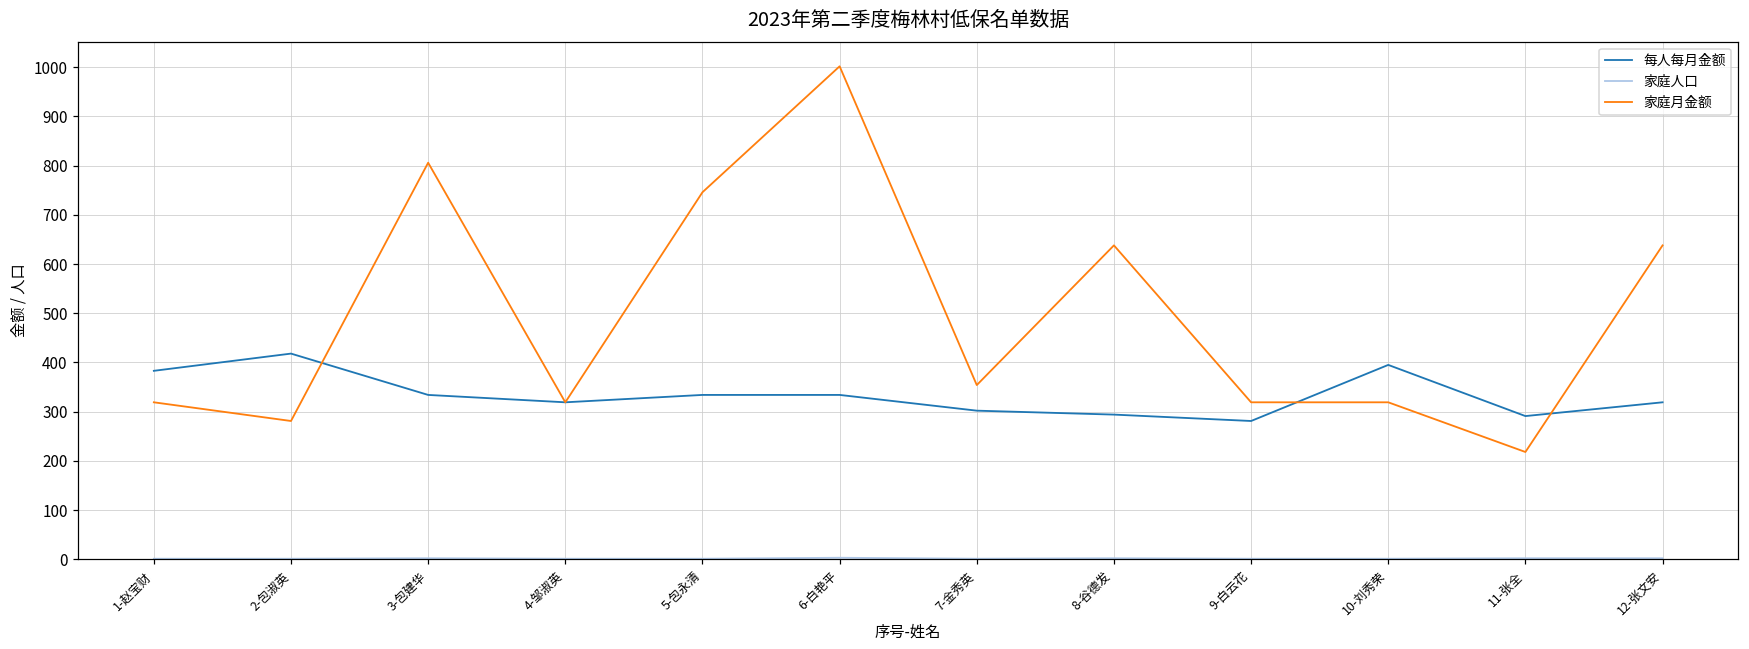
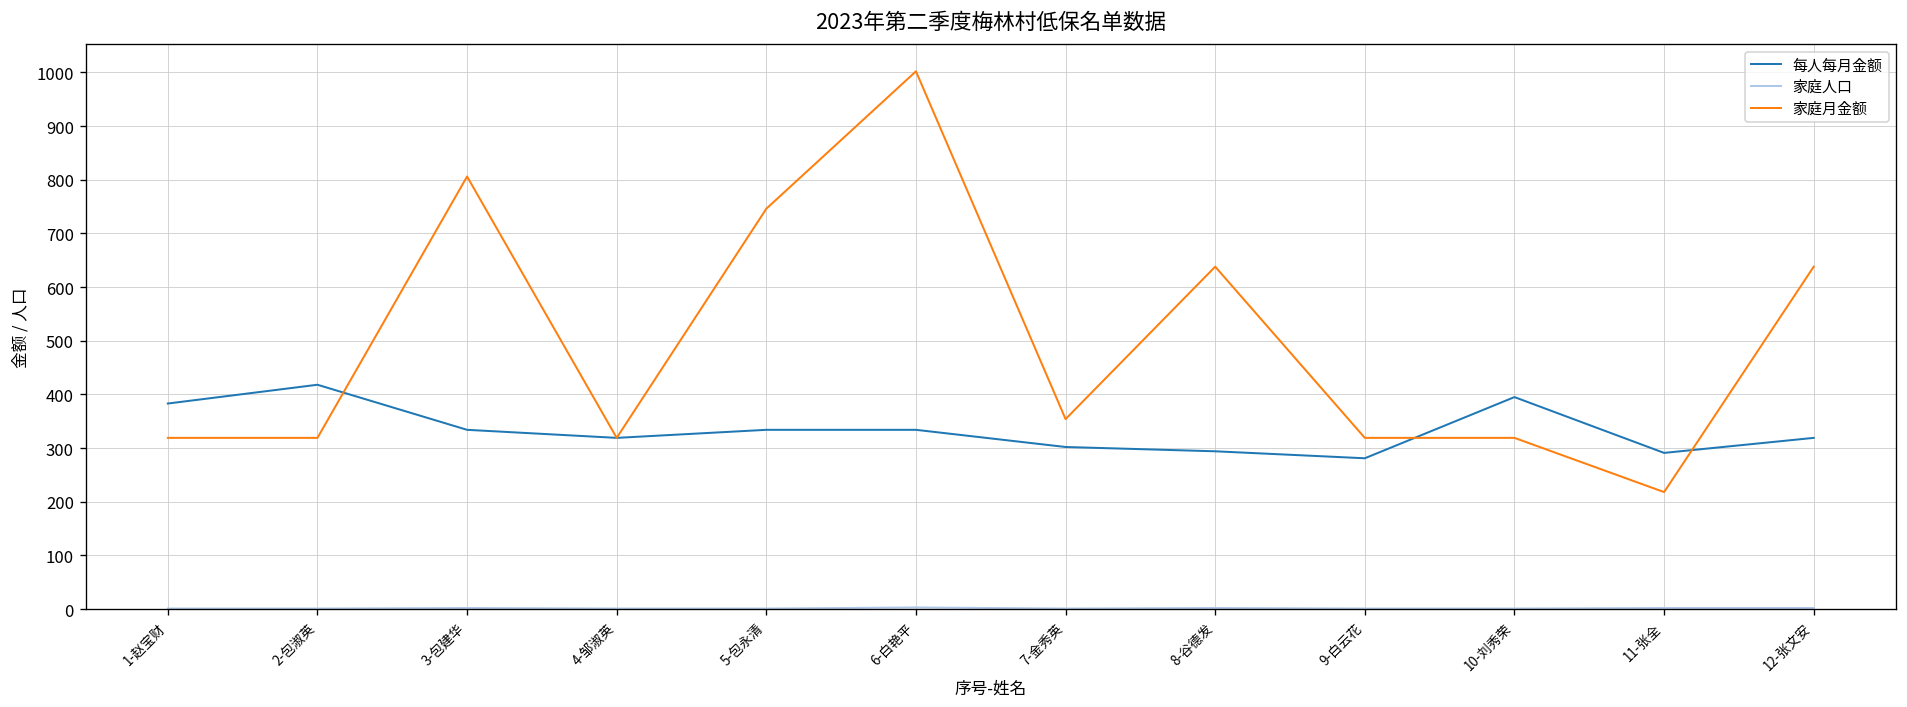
家庭月金额, 2-包淑英: 280 -> 320
